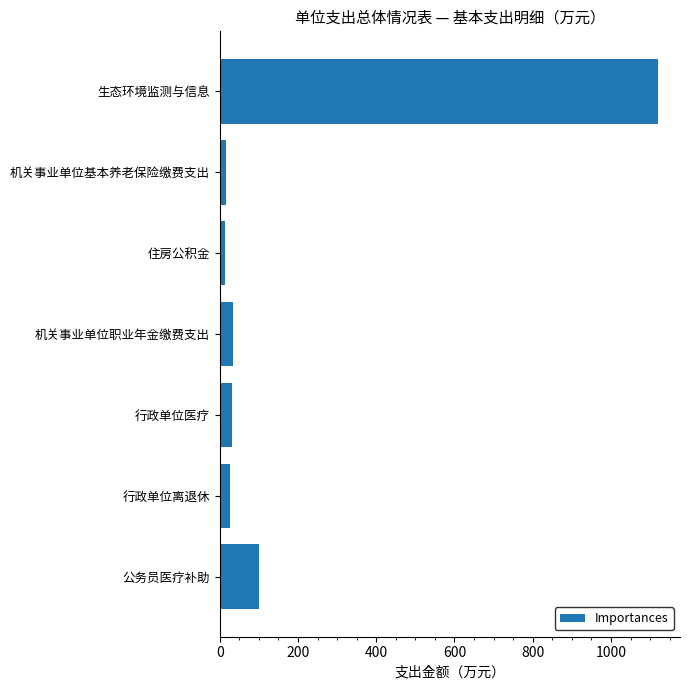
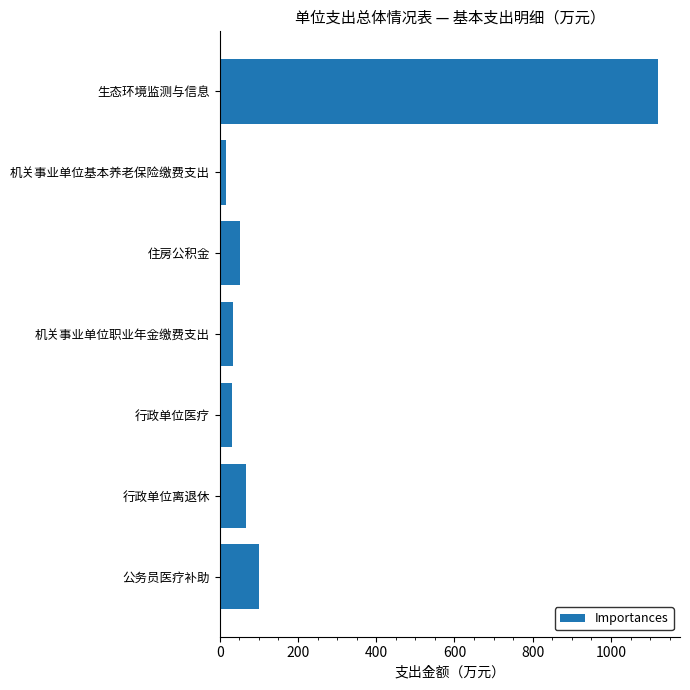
住房公积金: 10 -> 50
行政单位离退休: 30 -> 70
